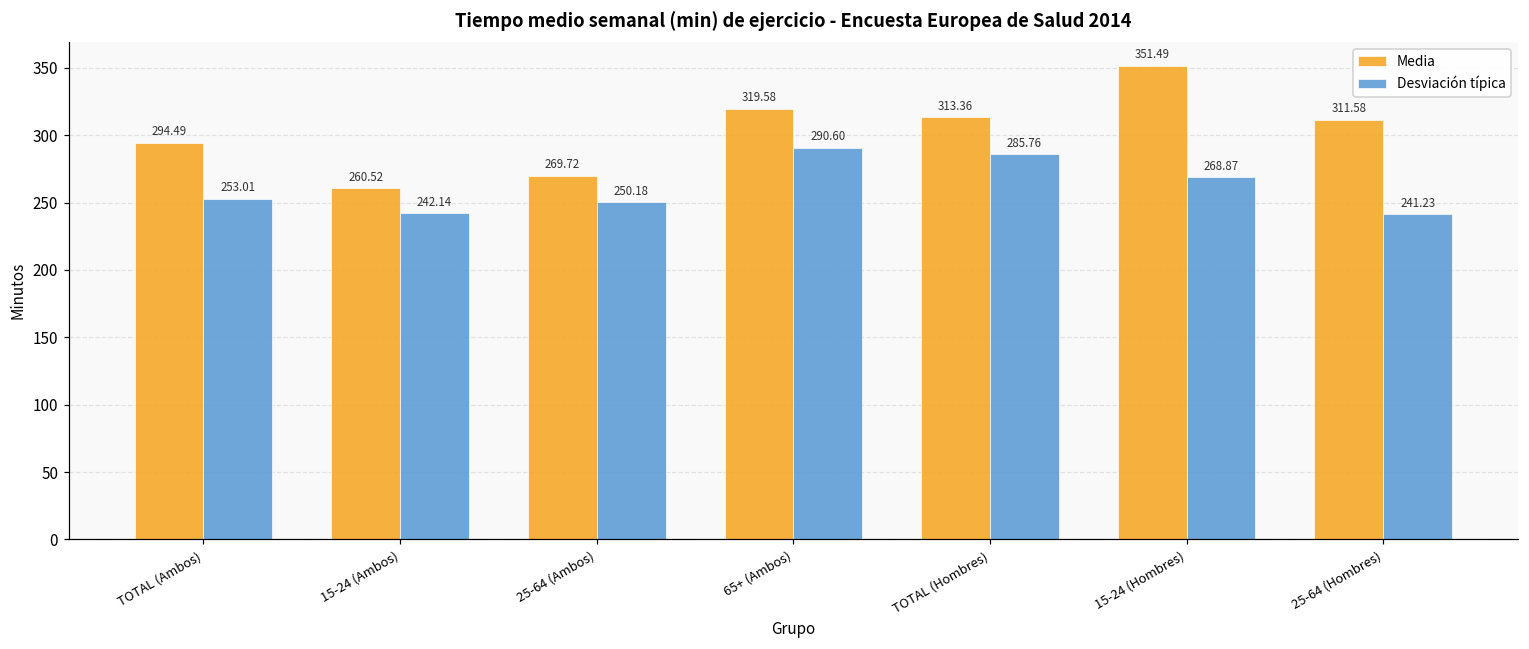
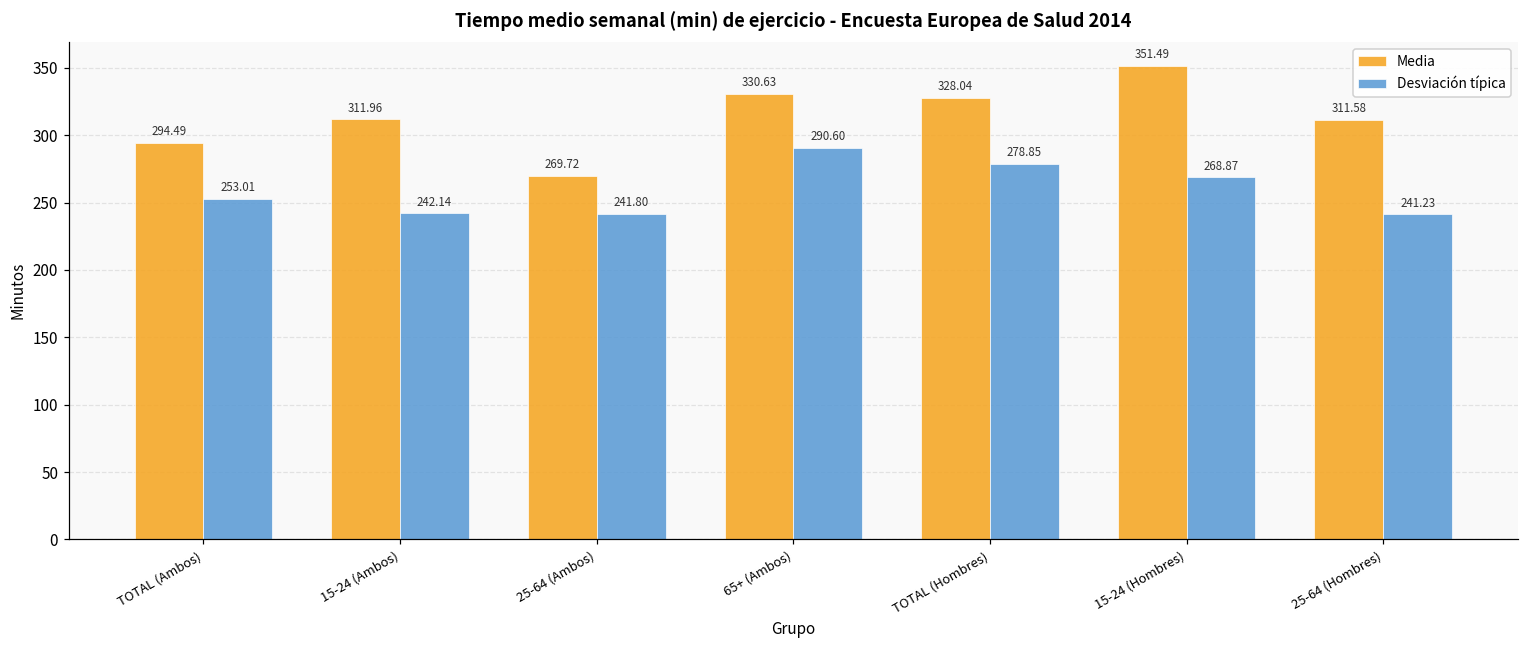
Media, 15-24 (Ambos): 260.52 -> 311.96
Desviación típica, 25-64 (Ambos): 250.18 -> 241.80
Media, 65+ (Ambos): 319.58 -> 330.63
Media, TOTAL (Hombres): 313.36 -> 328.04
Desviación típica, TOTAL (Hombres): 285.76 -> 278.85
